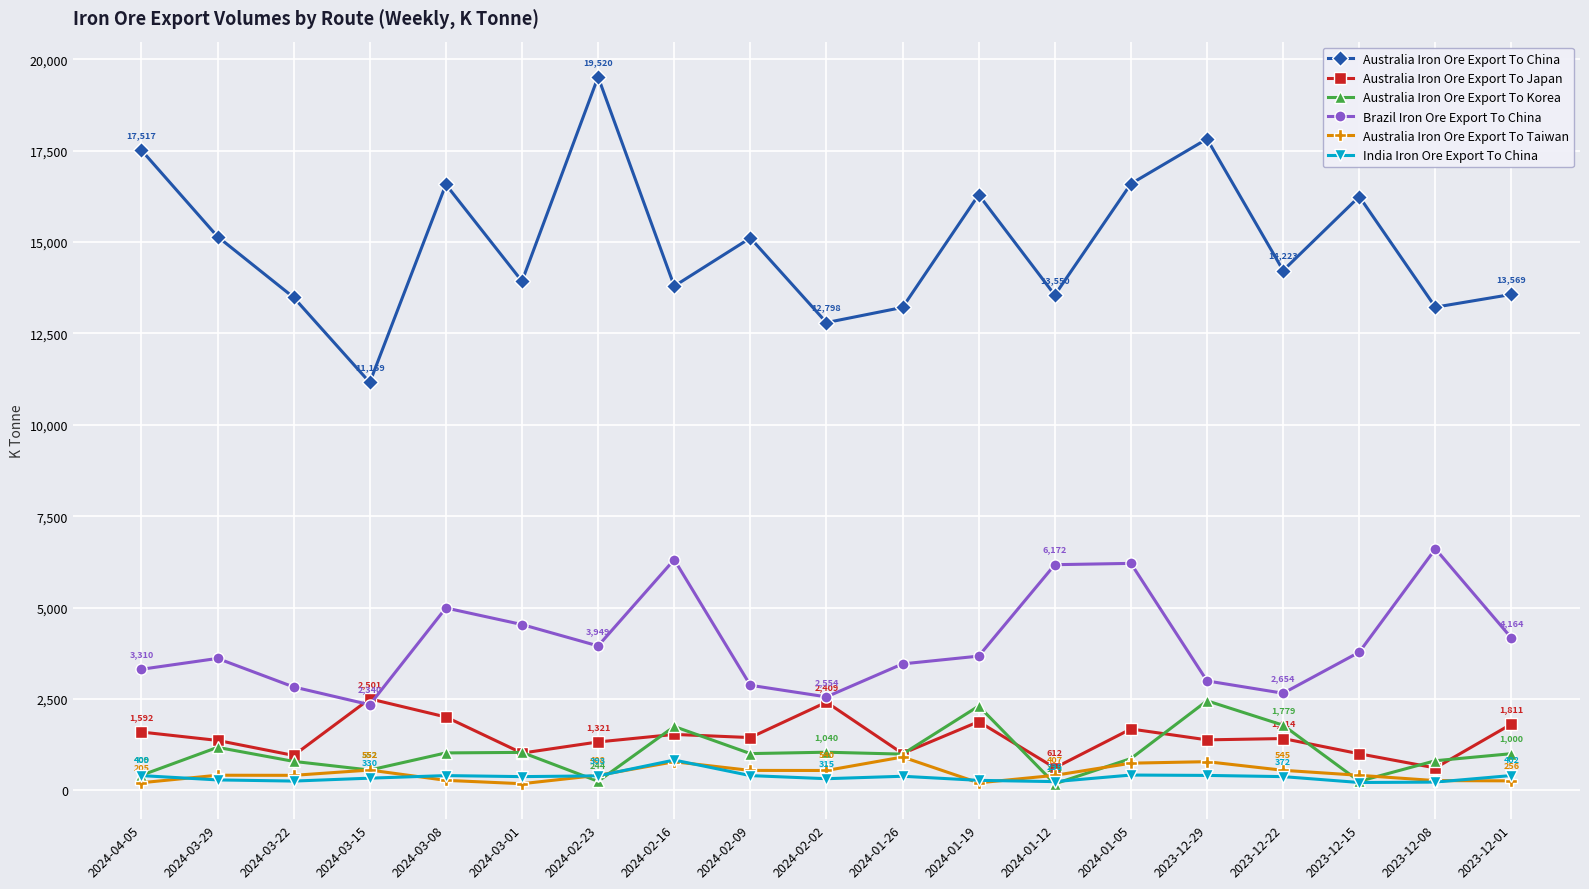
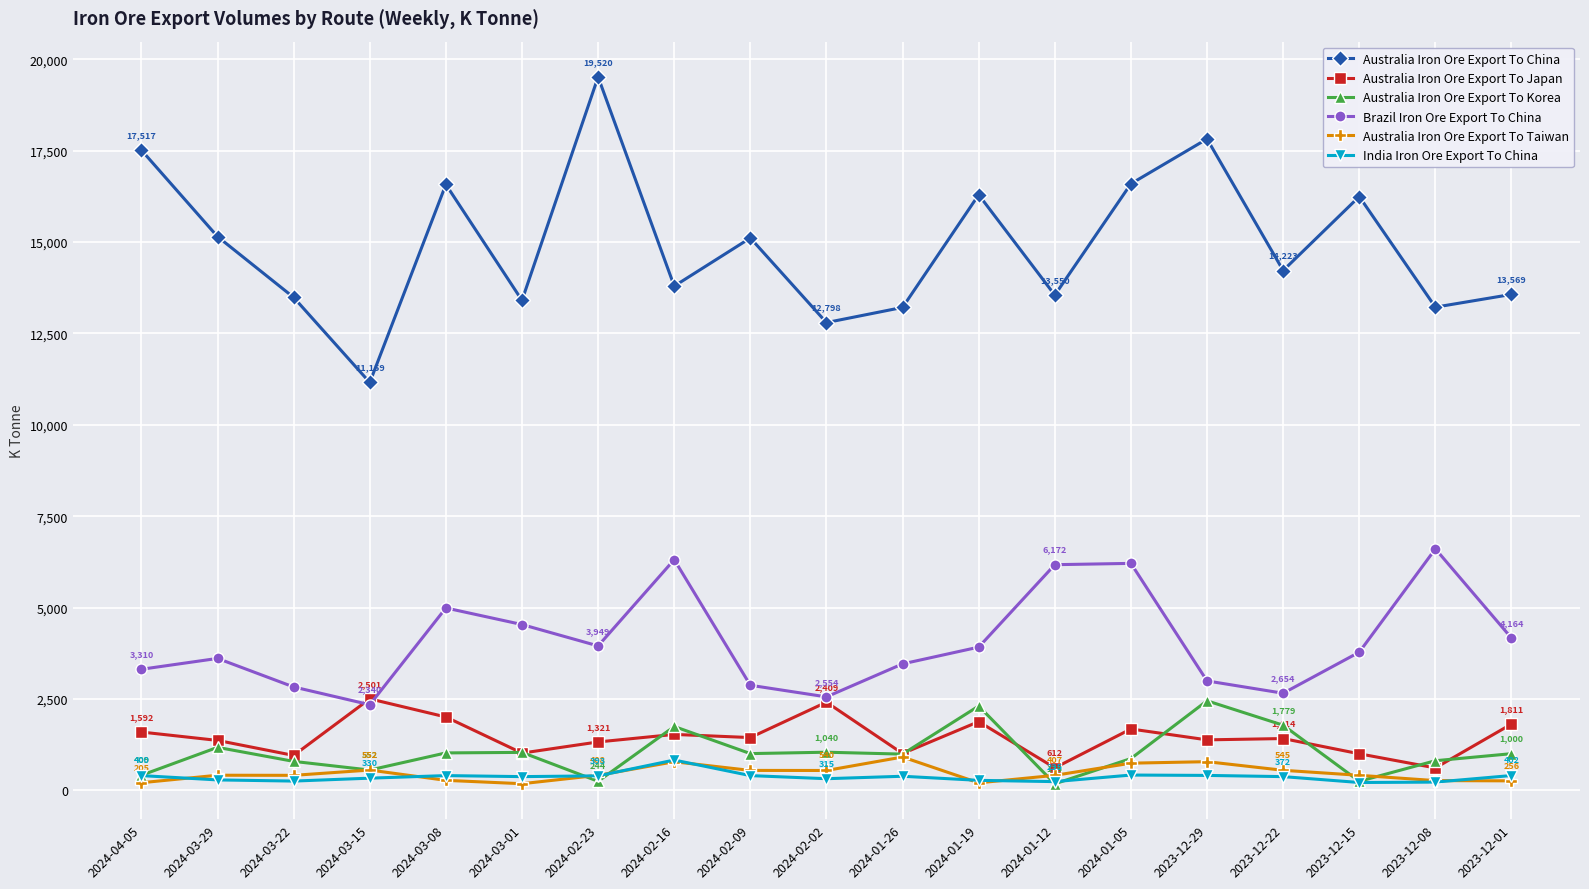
Australia Iron Ore Export To China, 2024-03-01: 13,900 -> 13,400
Brazil Iron Ore Export To China, 2024-01-19: 3,700 -> 3,900
